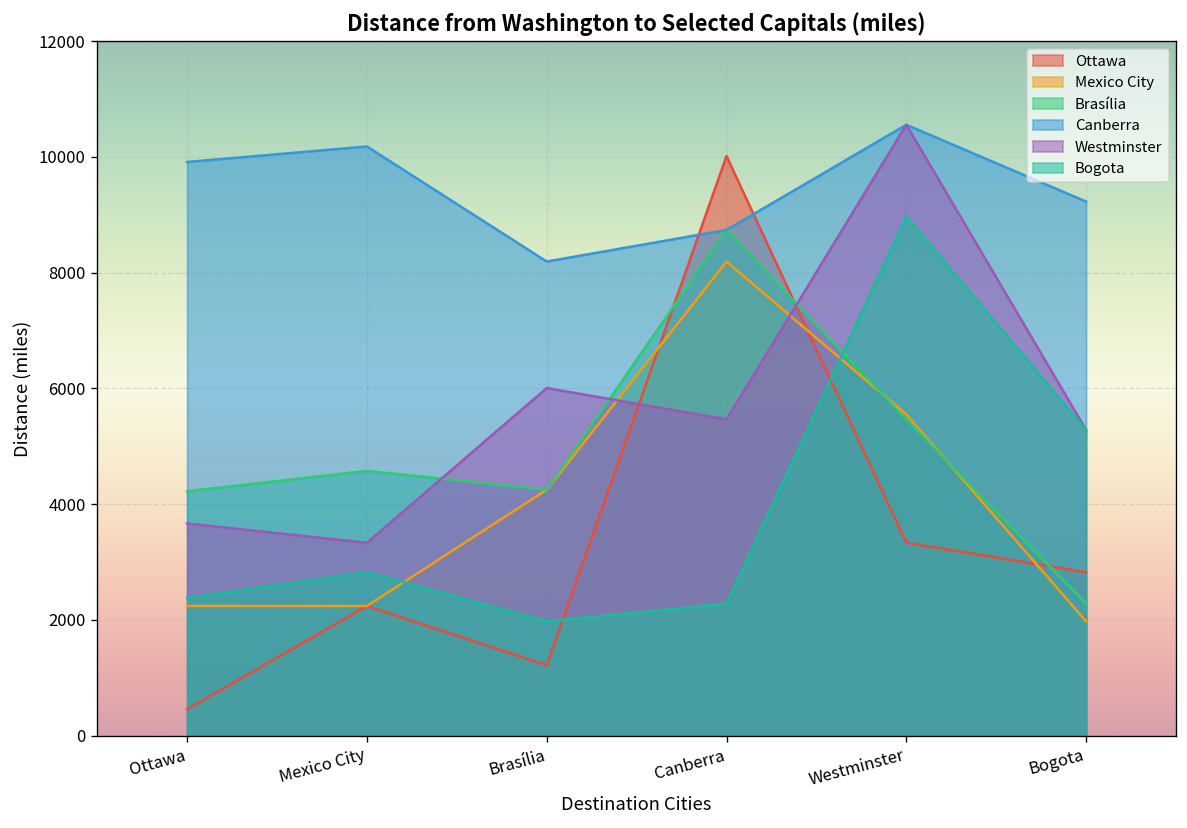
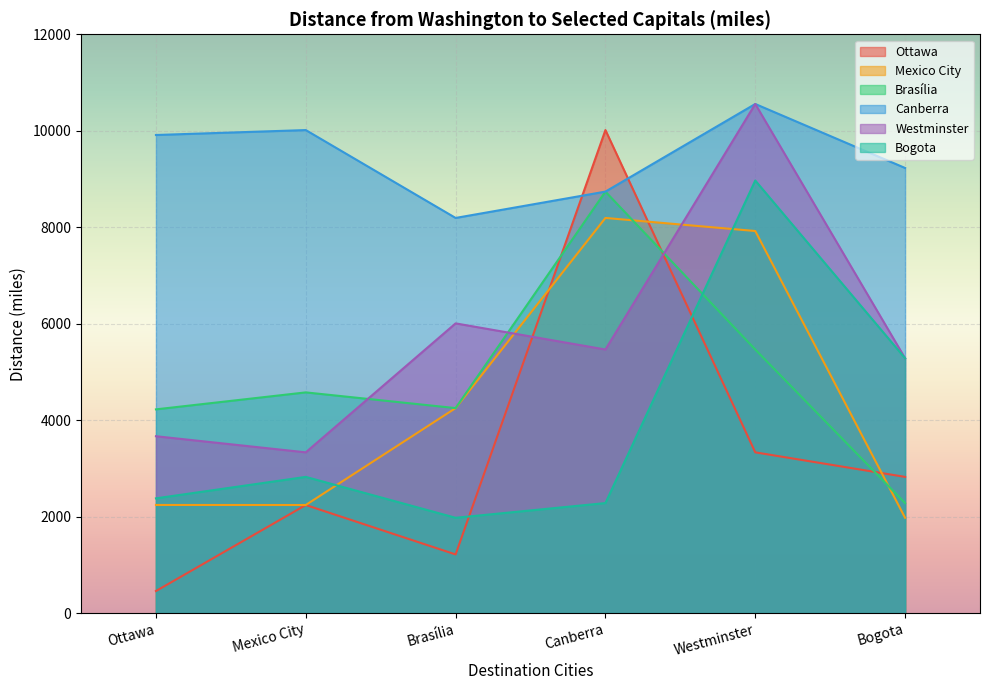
Canberra, Mexico City: 10200 -> 10000
Mexico City, Westminster: 5500 -> 7900
